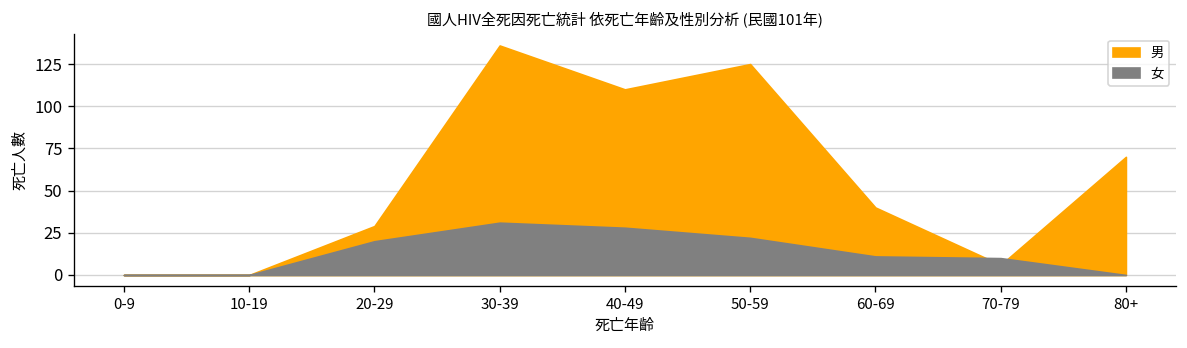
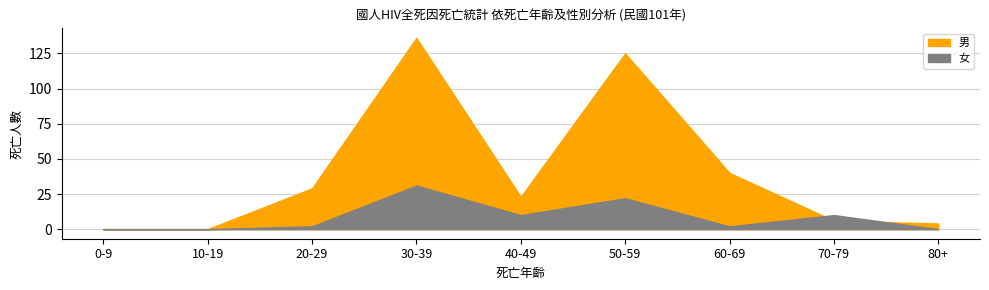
女, 20-29: 20 -> 2
男, 40-49: 110 -> 23
女, 40-49: 28 -> 10
女, 60-69: 11 -> 2
男, 80+: 70 -> 4
